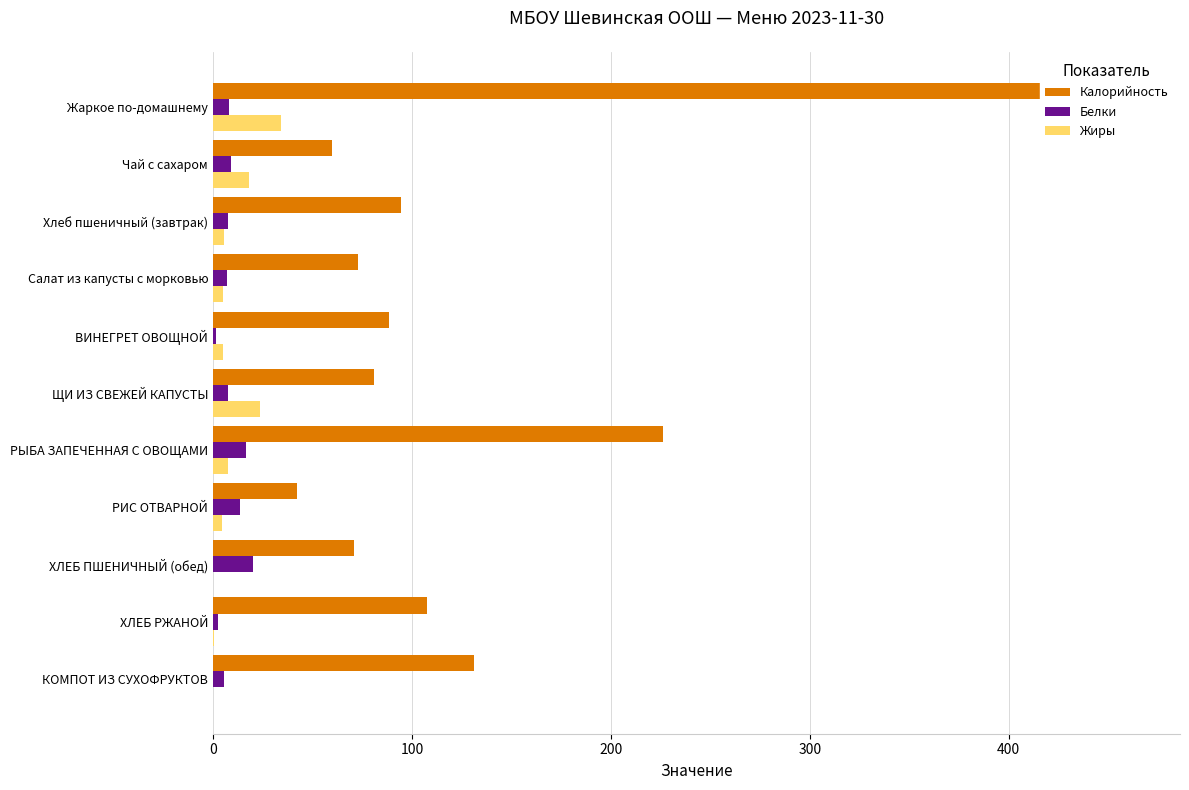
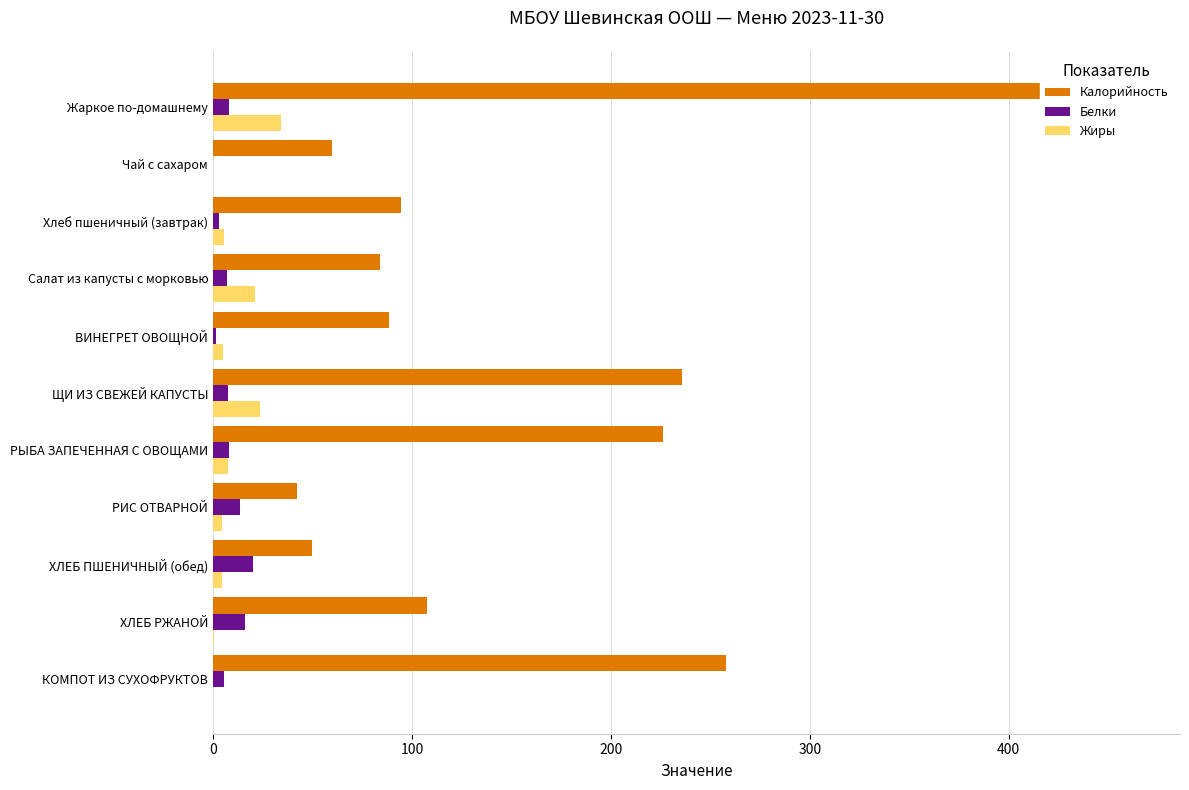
Белки, Чай с сахаром: 9 -> 0
Жиры, Чай с сахаром: 18 -> 0
Белки, Хлеб пшеничный (завтрак): 8 -> 3
Калорийность, Салат из капусты с морковью: 73 -> 84
Жиры, Салат из капусты с морковью: 5 -> 21
Калорийность, ЩИ ИЗ СВЕЖЕЙ КАПУСТЫ: 81 -> 236
Белки, РЫБА ЗАПЕЧЕННАЯ С ОВОЩАМИ: 17 -> 8
Калорийность, ХЛЕБ ПШЕНИЧНЫЙ (обед): 71 -> 50
Жиры, ХЛЕБ ПШЕНИЧНЫЙ (обед): 0 -> 5
Белки, ХЛЕБ РЖАНОЙ: 3 -> 16
Калорийность, КОМПОТ ИЗ СУХОФРУКТОВ: 131 -> 258
